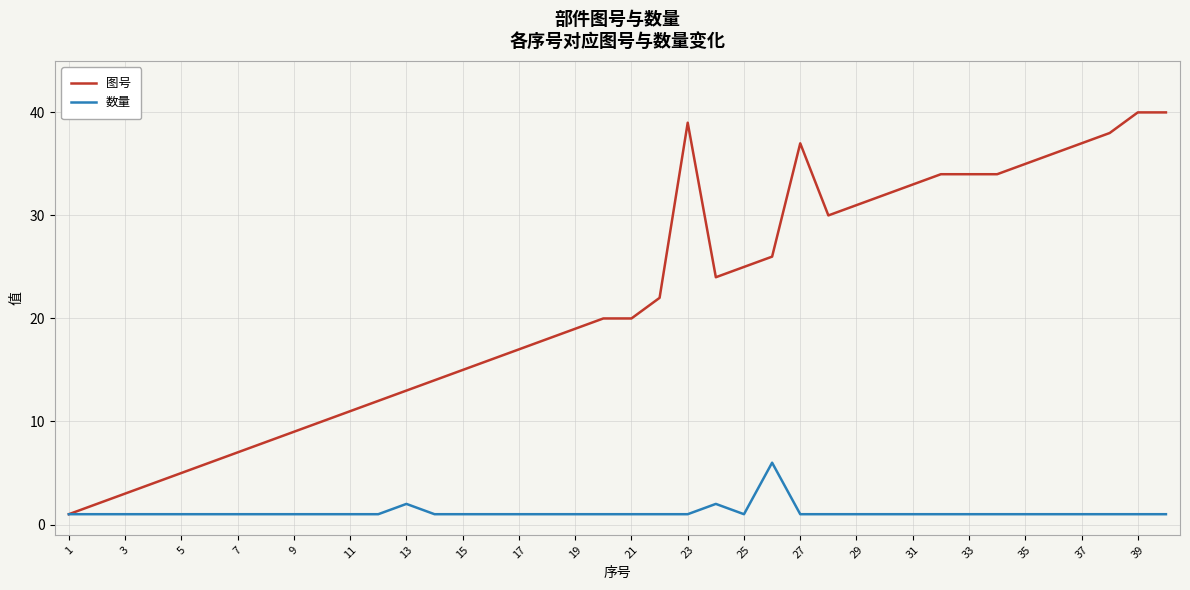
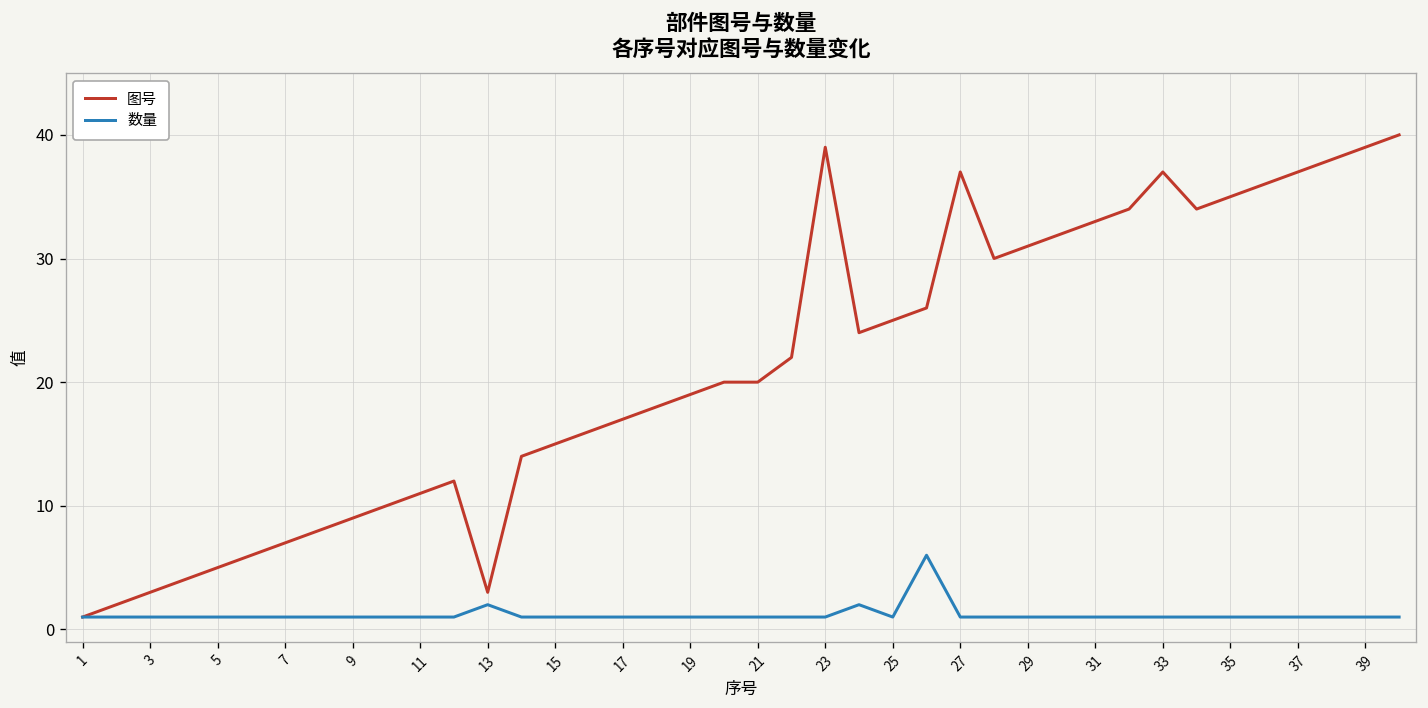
图号, 13: 13 -> 3
图号, 33: 34 -> 37
图号, 39: 40 -> 39
